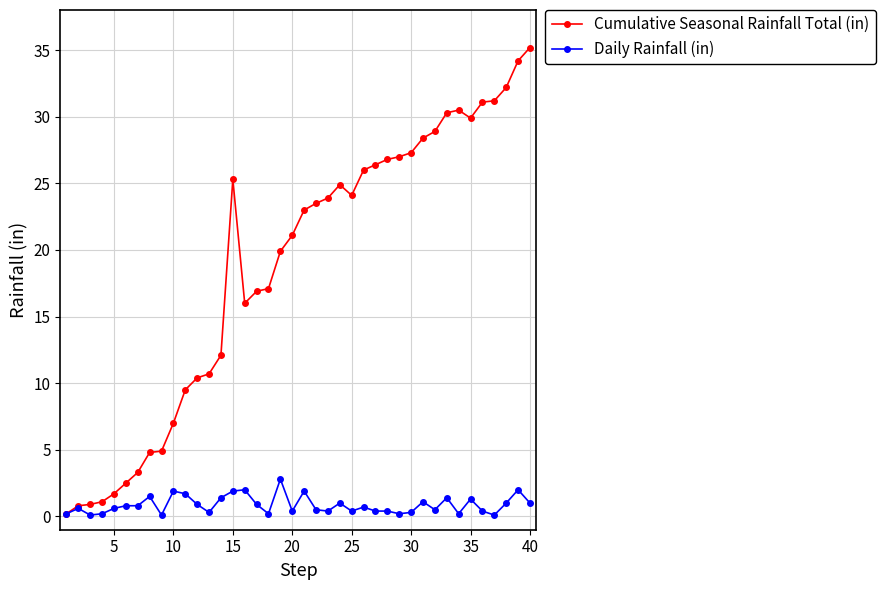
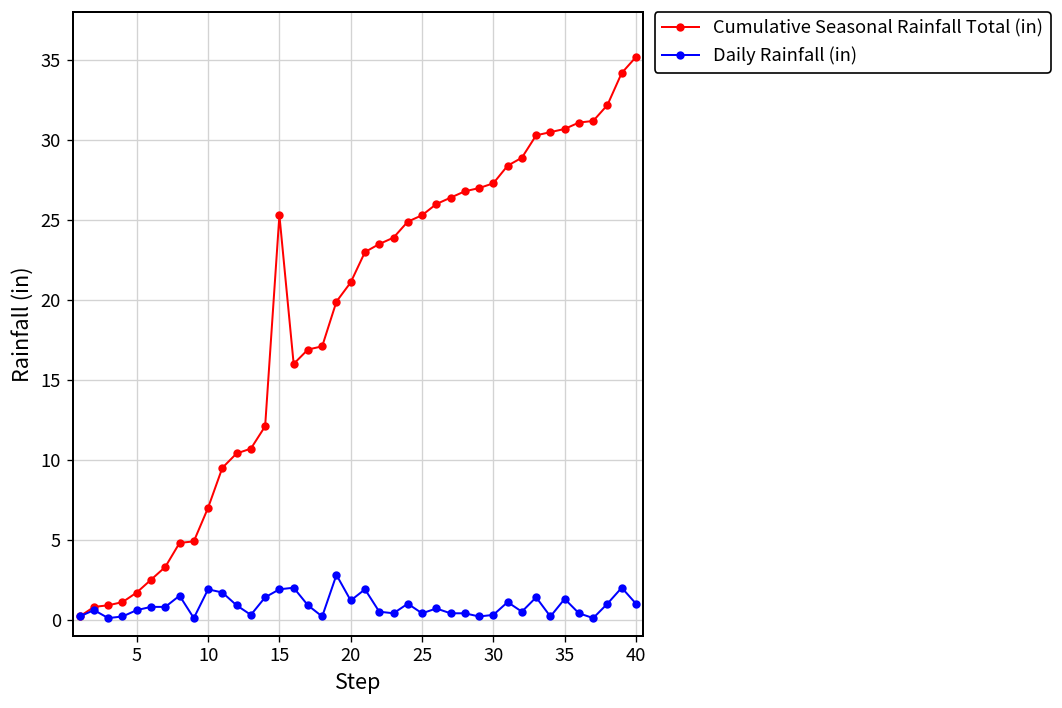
Daily Rainfall (in), 20: 0.4 -> 1.2
Cumulative Seasonal Rainfall Total (in), 25: 24.1 -> 25.3
Cumulative Seasonal Rainfall Total (in), 35: 29.9 -> 30.7
